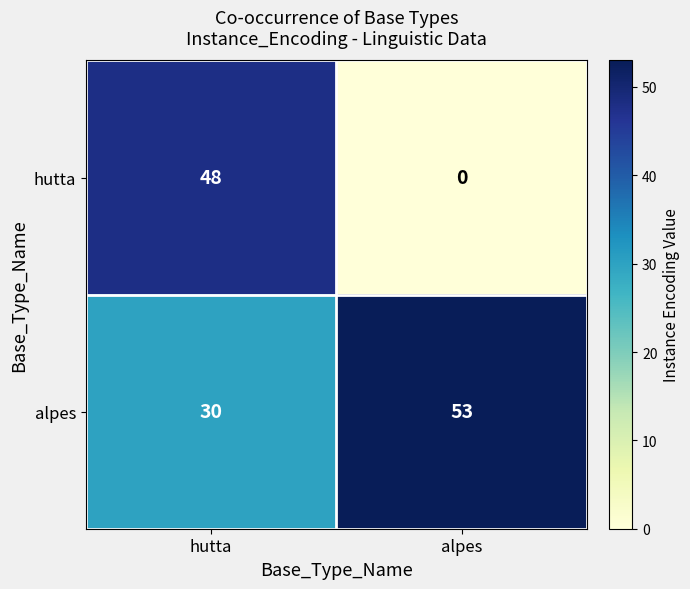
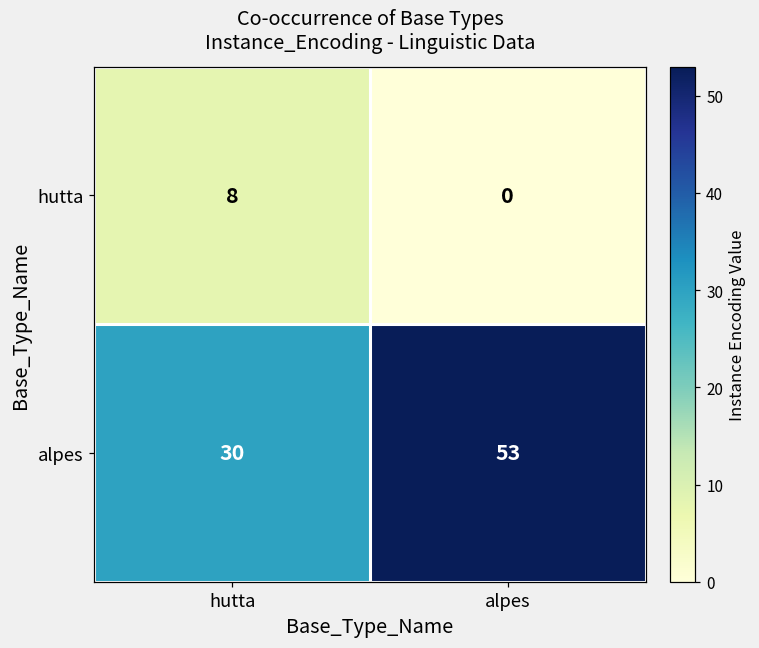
hutta, hutta: 48 -> 8
